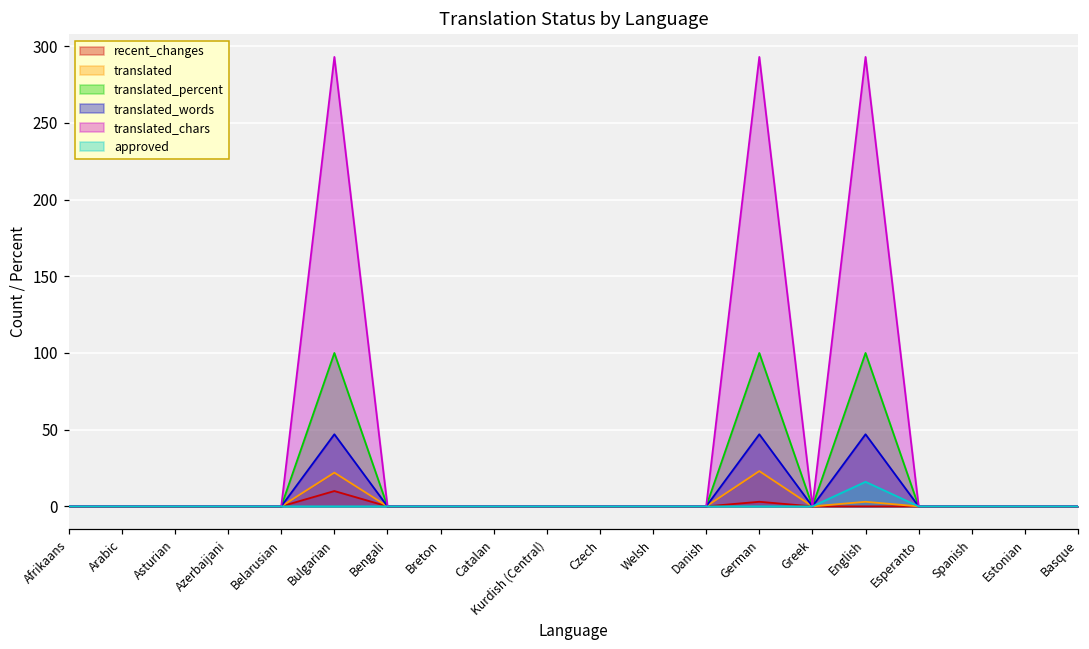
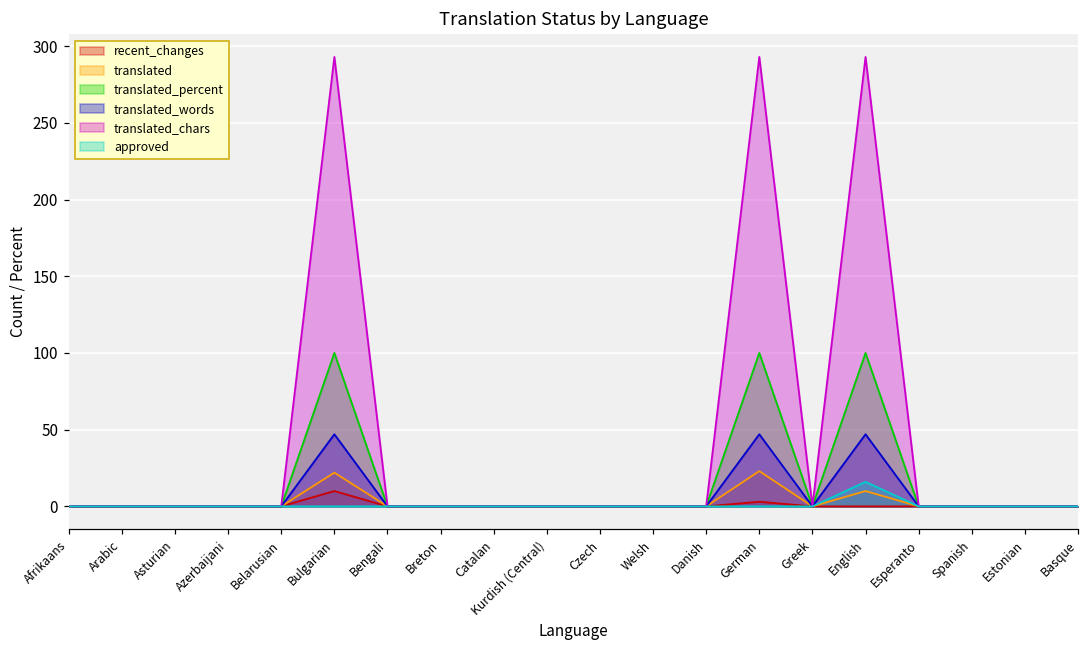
translated, English: 3 -> 10
